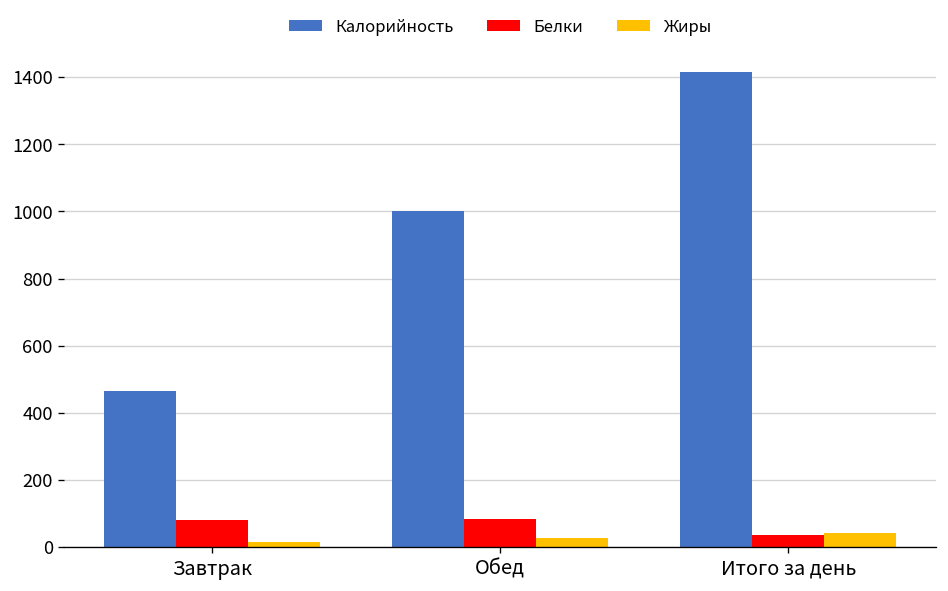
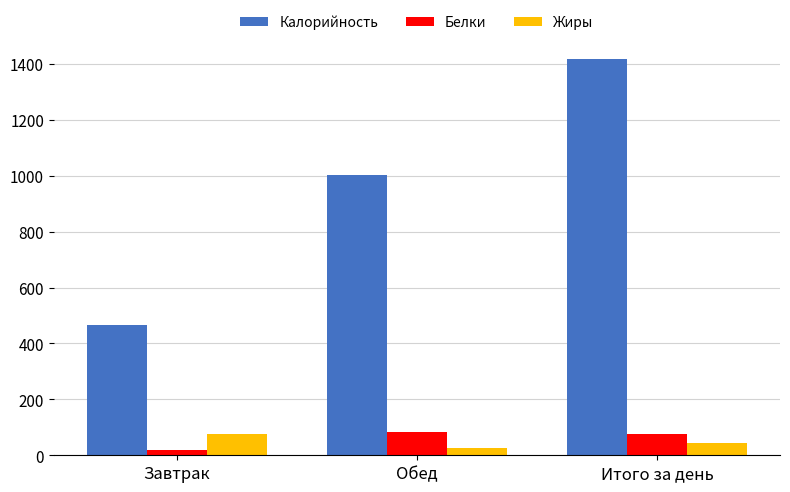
Белки, Завтрак: 80 -> 20
Жиры, Завтрак: 20 -> 80
Белки, Итого за день: 40 -> 80
